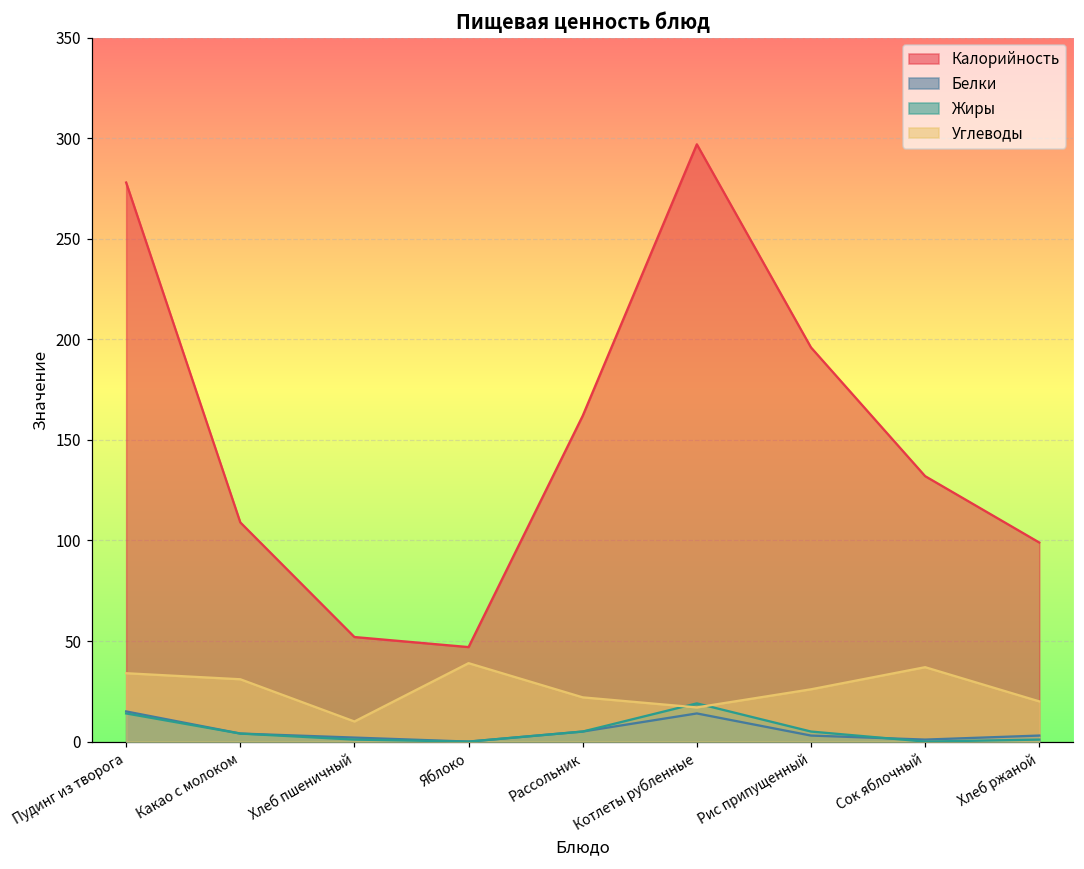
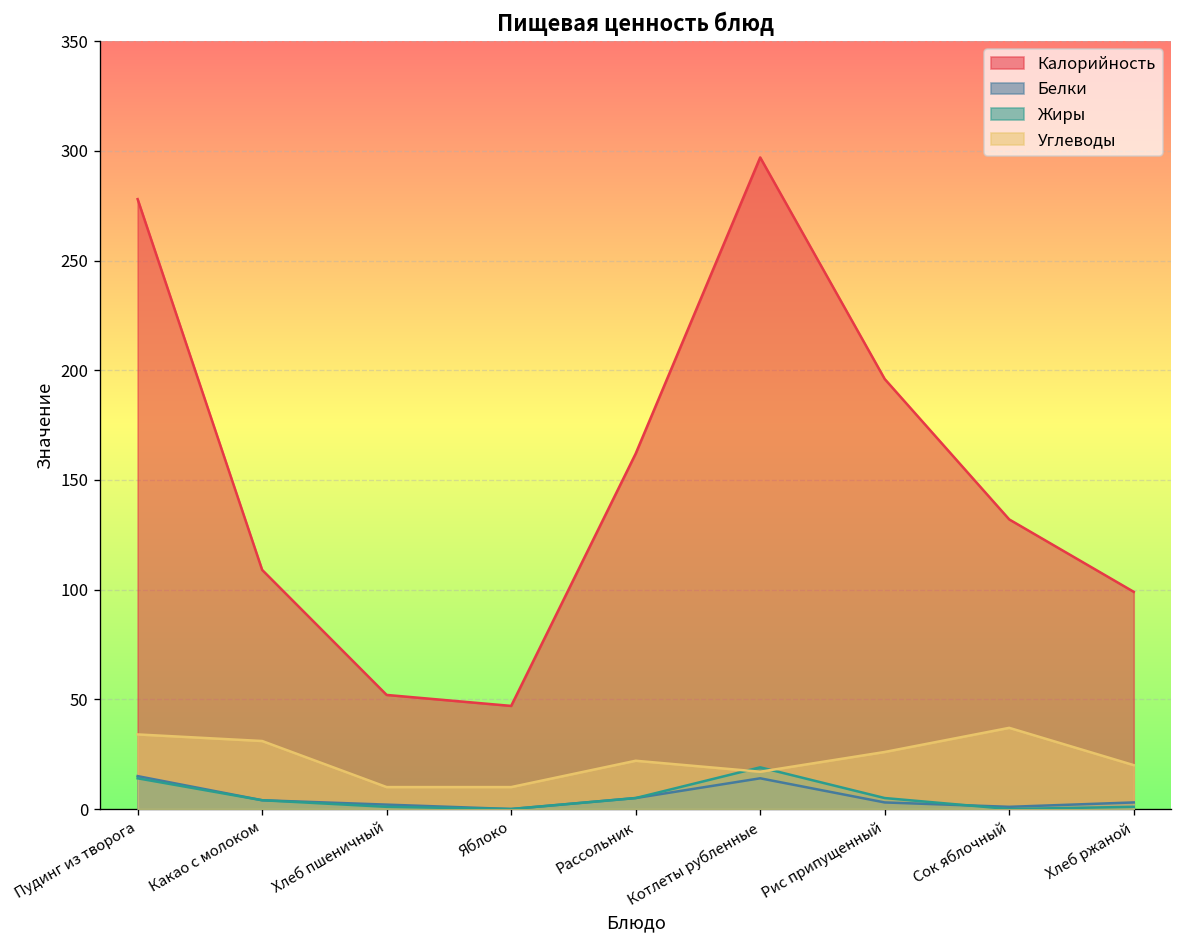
Углеводы, Яблоко: 39 -> 10
